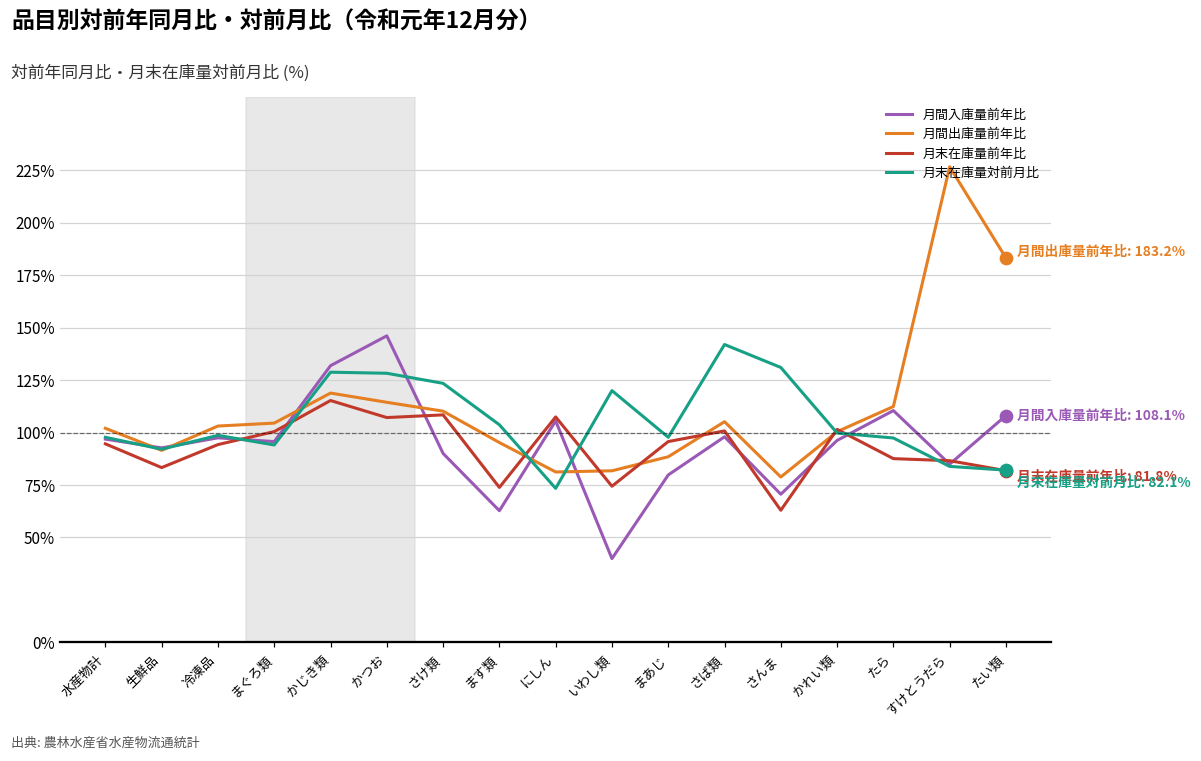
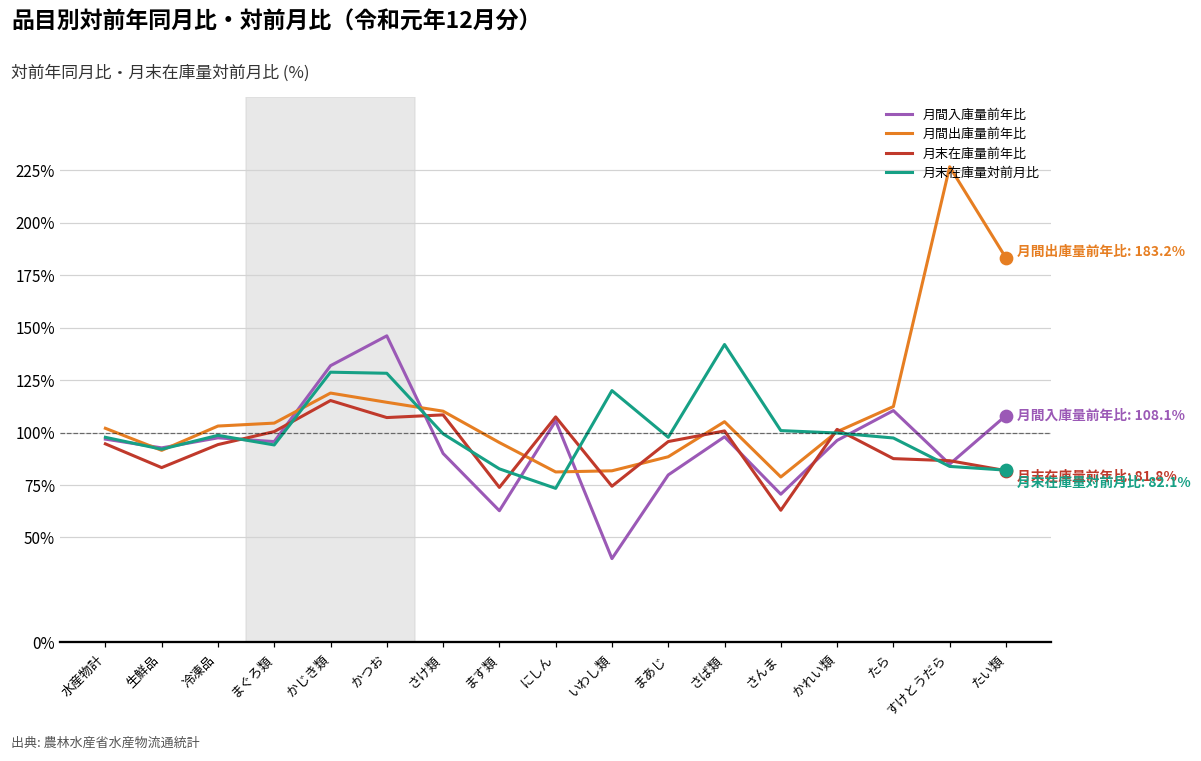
月末在庫量対前月比, さけ類: 123% -> 99%
月末在庫量対前月比, ます類: 104% -> 83%
月末在庫量対前月比, さんま: 131% -> 101%
